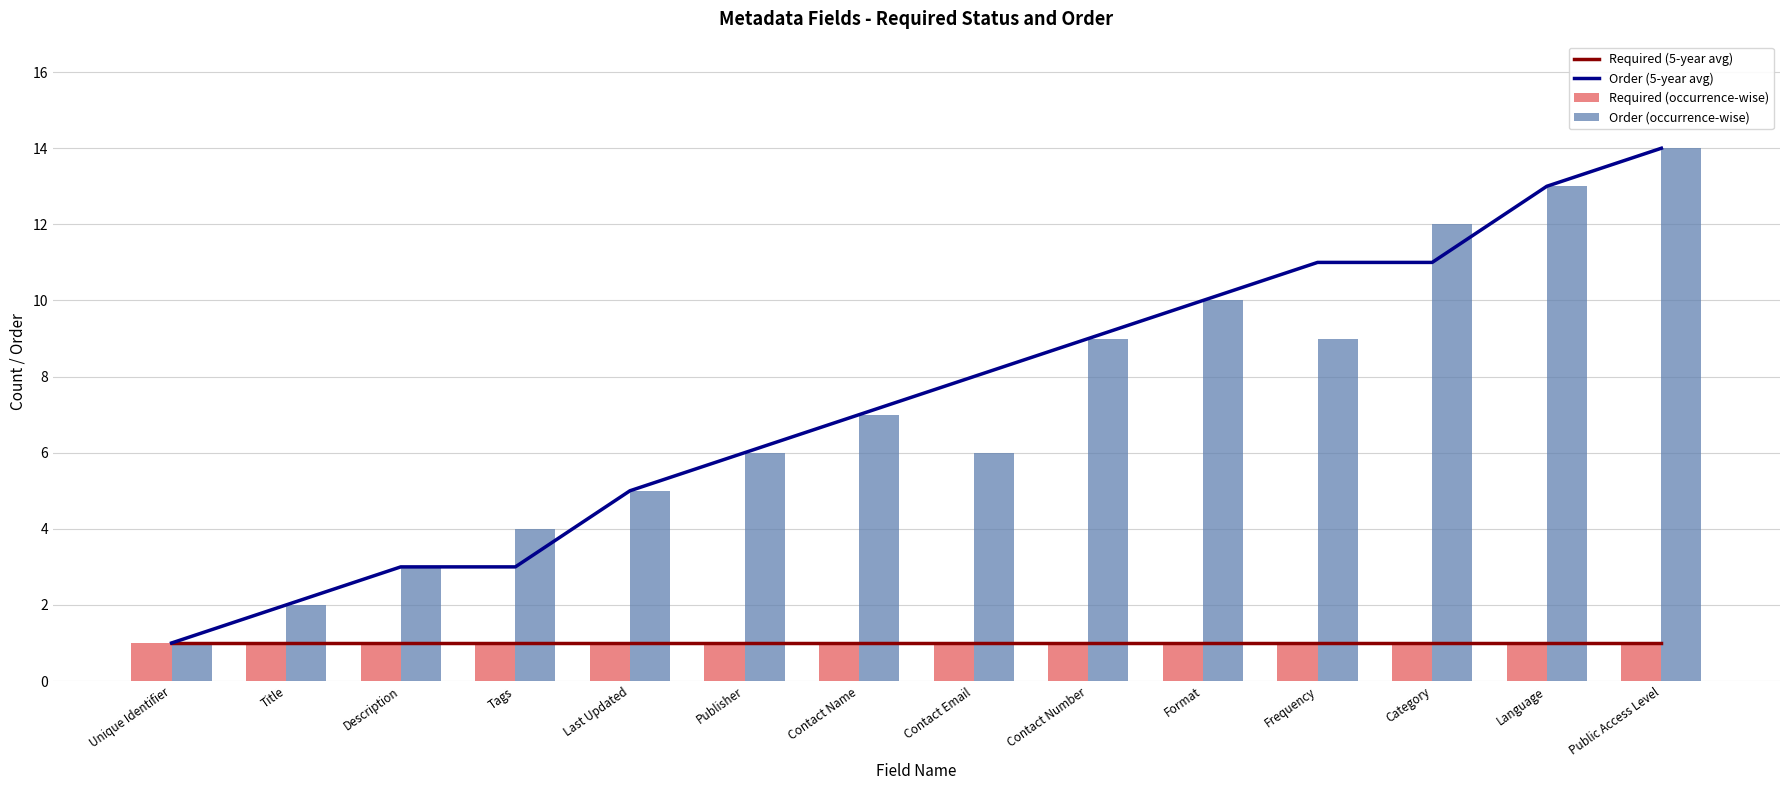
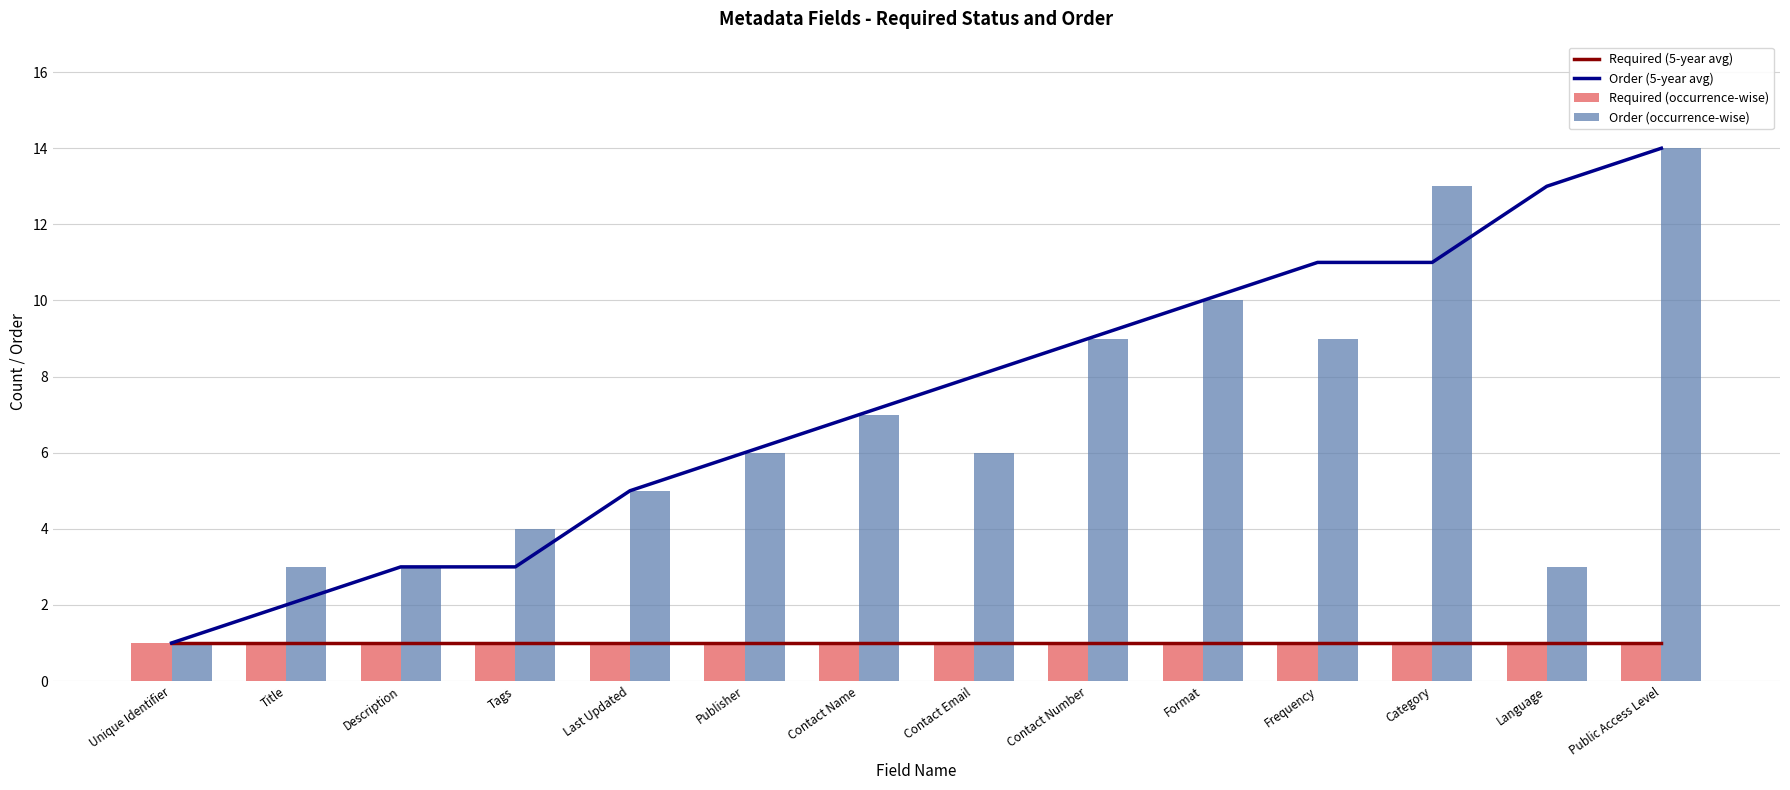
Order (occurrence-wise), Title: 2 -> 3
Order (occurrence-wise), Category: 12 -> 13
Order (occurrence-wise), Language: 13 -> 3
